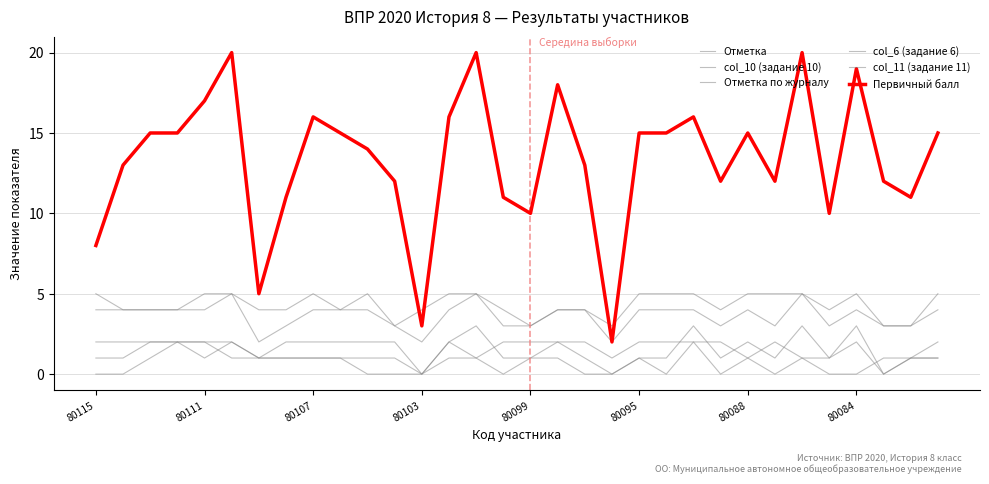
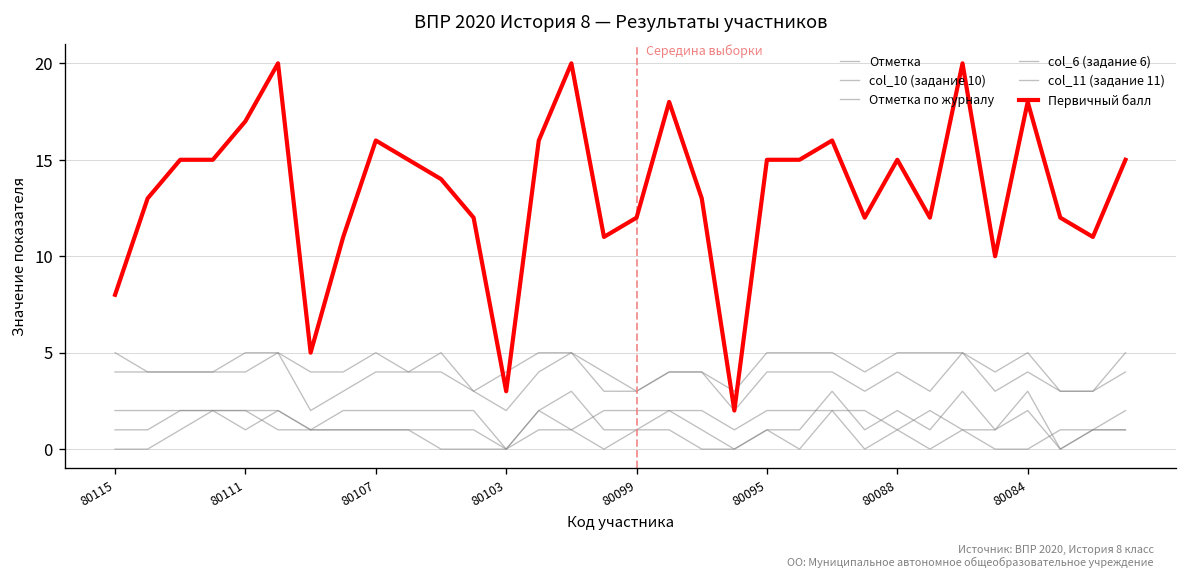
Первичный балл, 80099: 10 -> 12
Первичный балл, 80084: 19 -> 18
